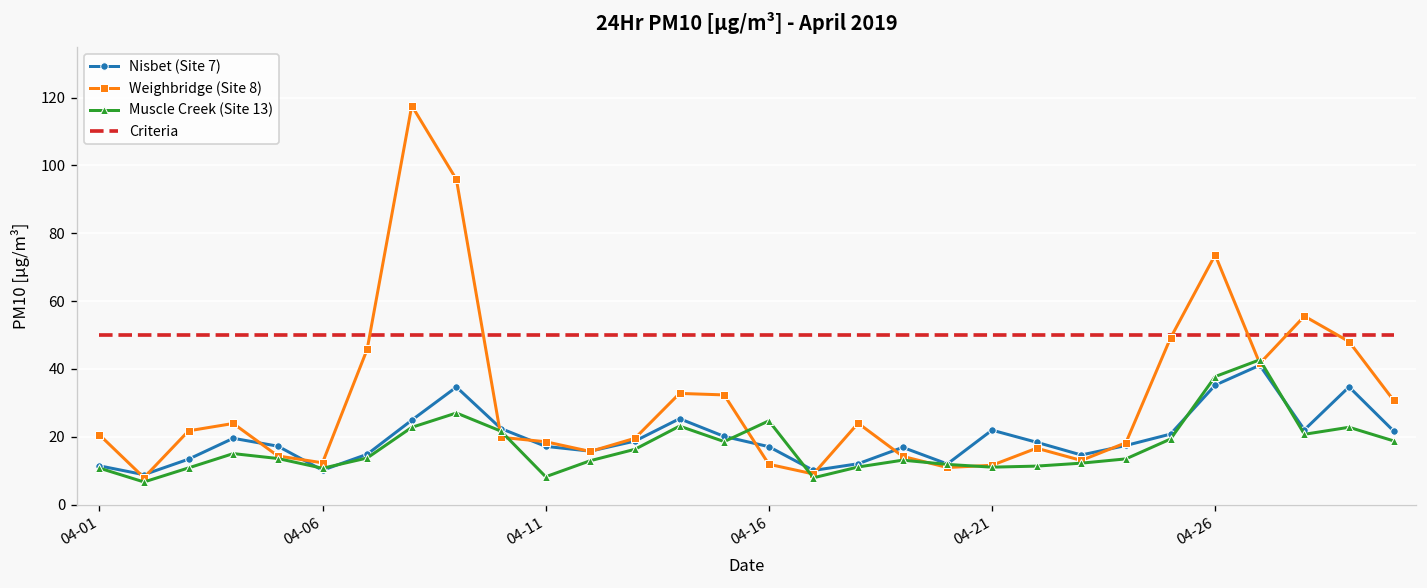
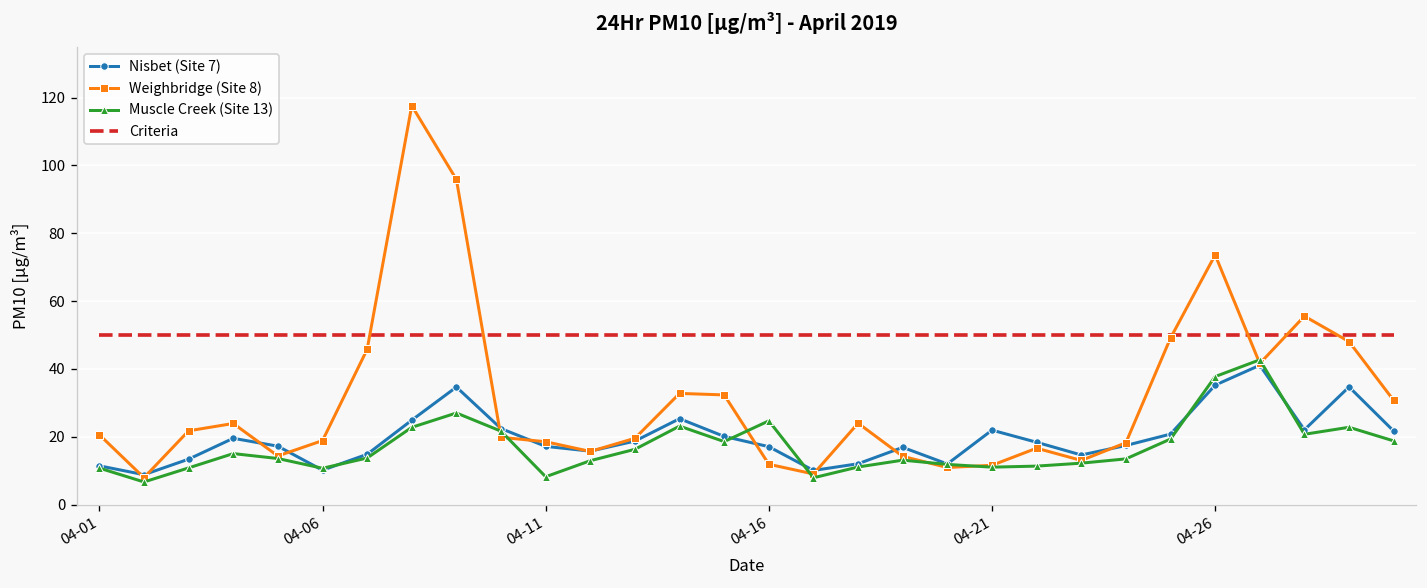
Weighbridge (Site 8), 04-06: 12 -> 19
